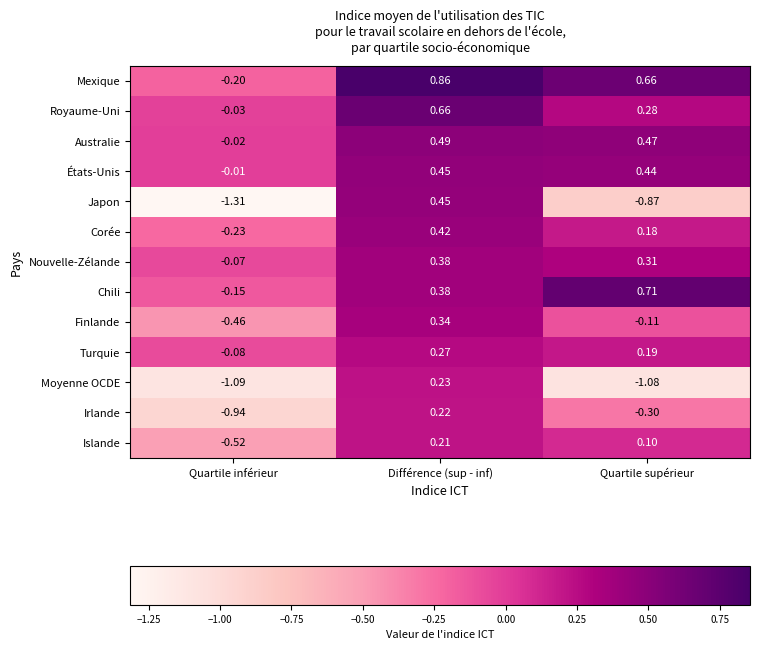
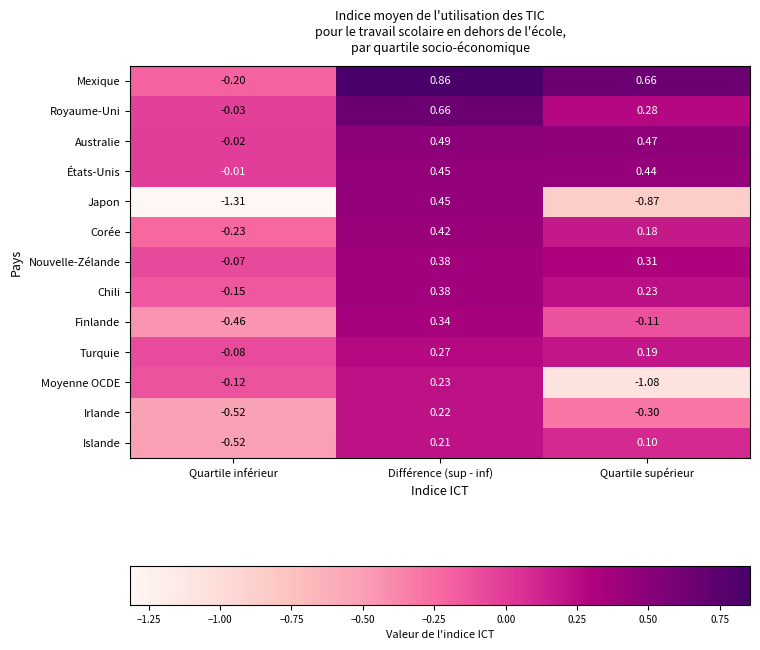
Chili, Quartile supérieur: 0.71 -> 0.23
Moyenne OCDE, Quartile inférieur: -1.09 -> -0.12
Irlande, Quartile inférieur: -0.94 -> -0.52
